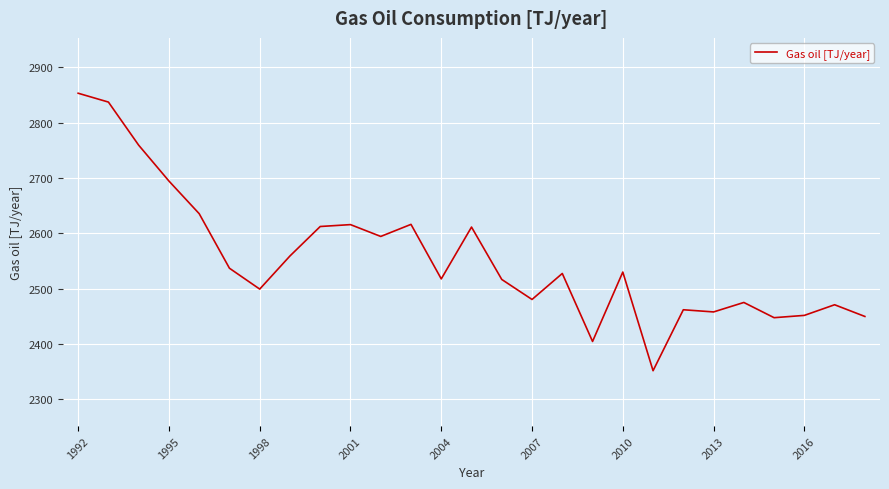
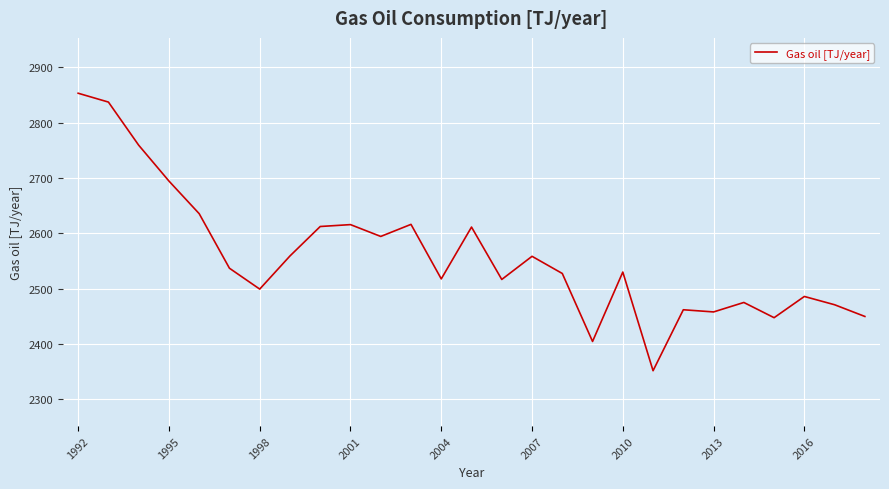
2007: 2480 -> 2560
2016: 2450 -> 2490
